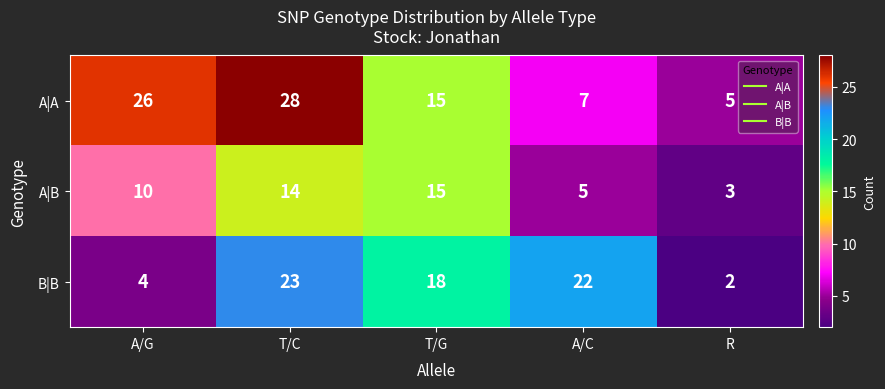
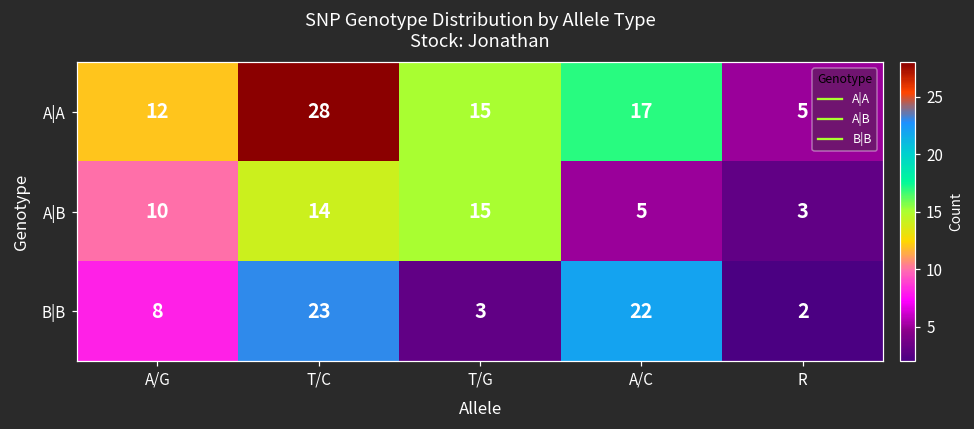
A|A, A/G: 26 -> 12
A|A, A/C: 7 -> 17
B|B, A/G: 4 -> 8
B|B, T/G: 18 -> 3
